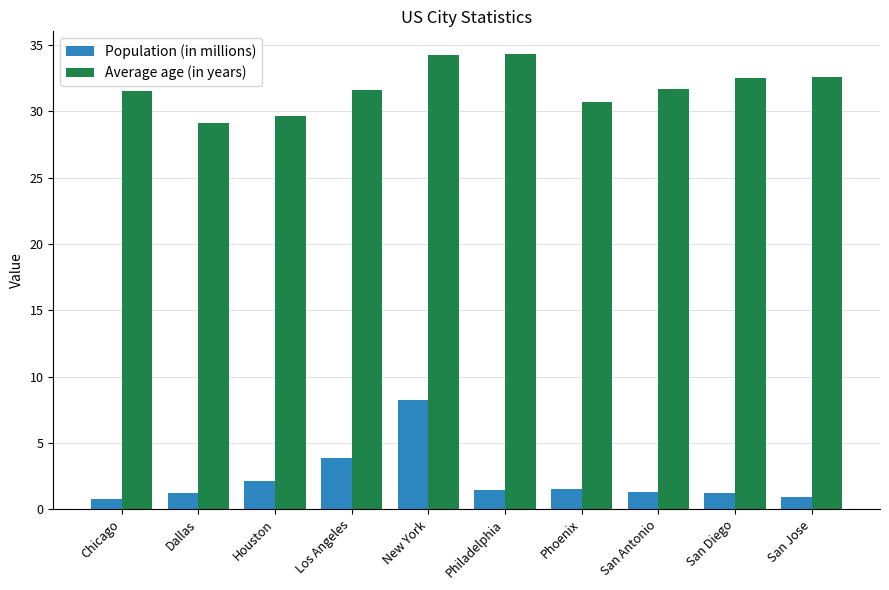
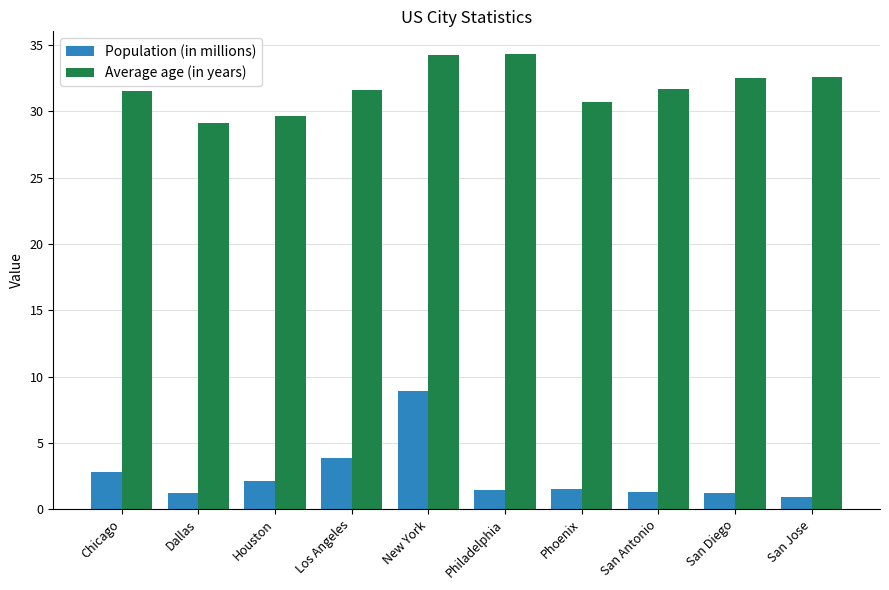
Population (in millions), Chicago: 0.8 -> 2.8
Population (in millions), New York: 8.2 -> 8.9
